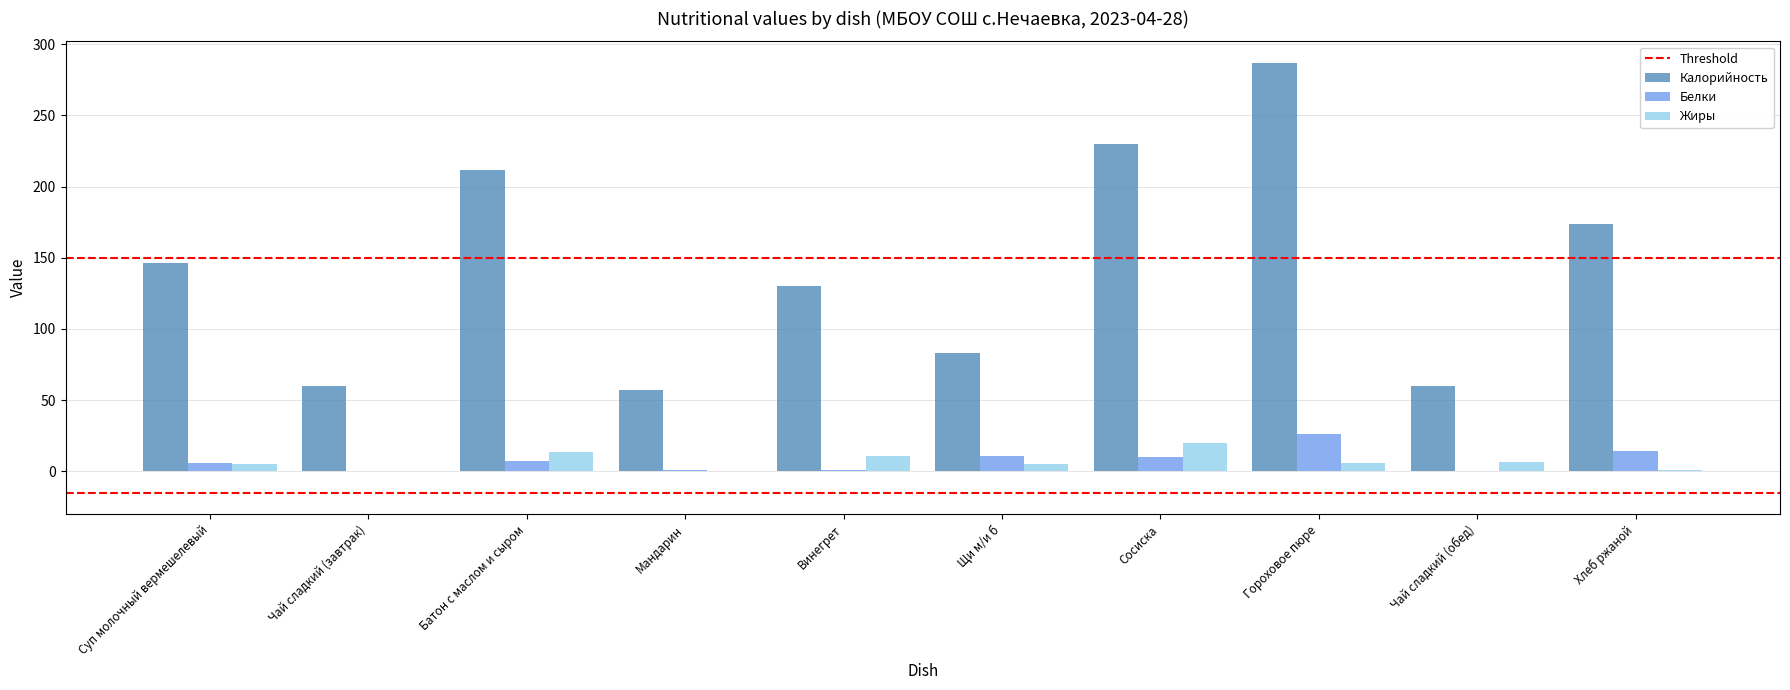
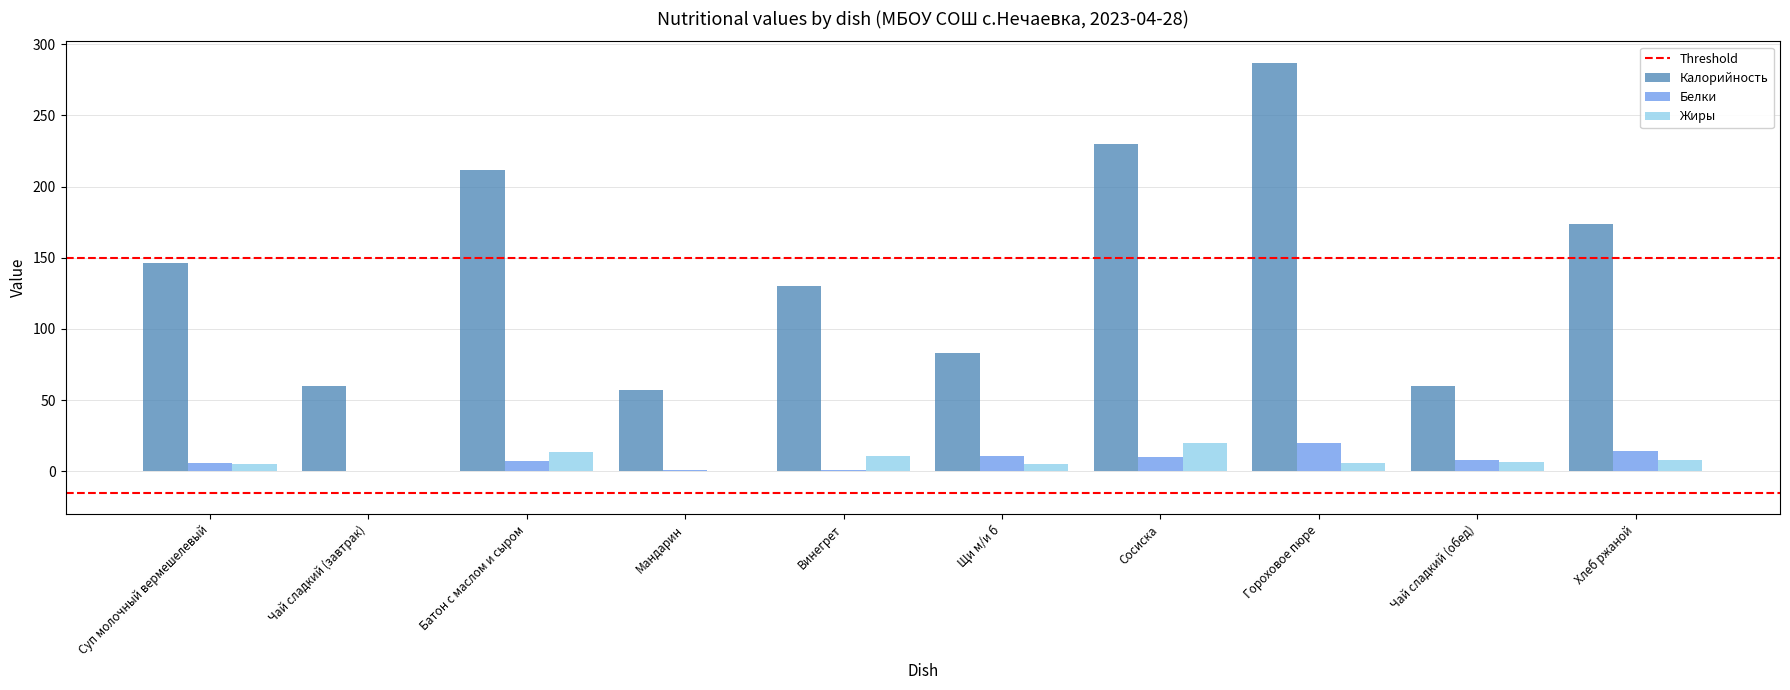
Белки, Гороховое пюре: 26 -> 20
Белки, Чай сладкий (обед): 0 -> 8
Жиры, Хлеб ржаной: 1 -> 8
